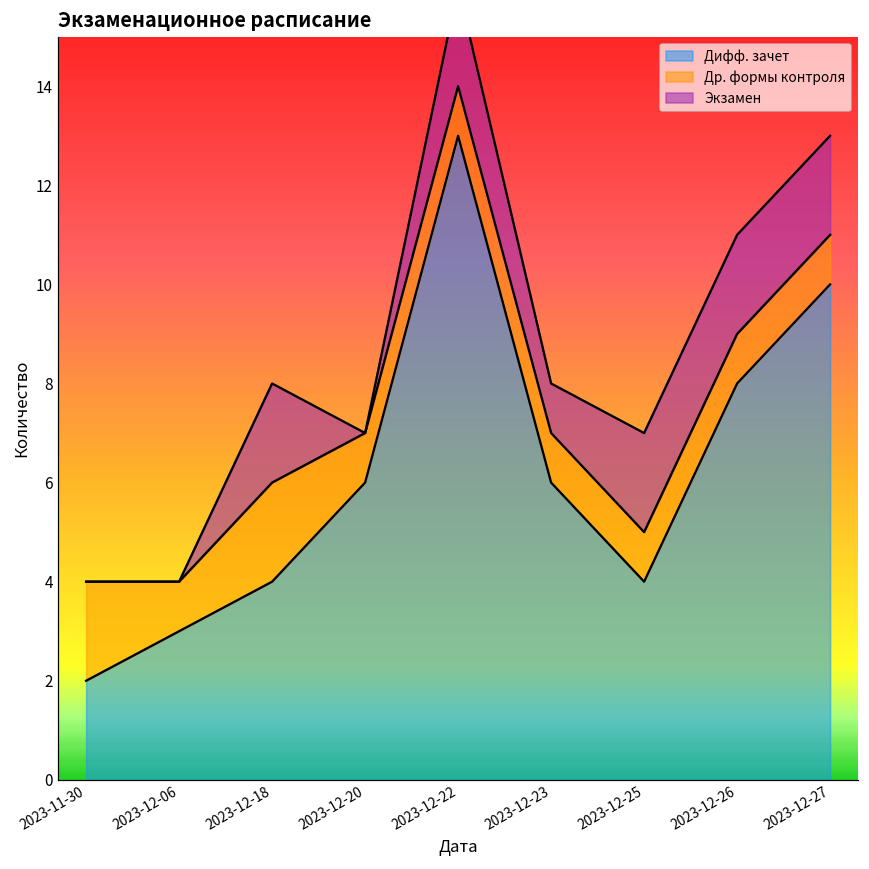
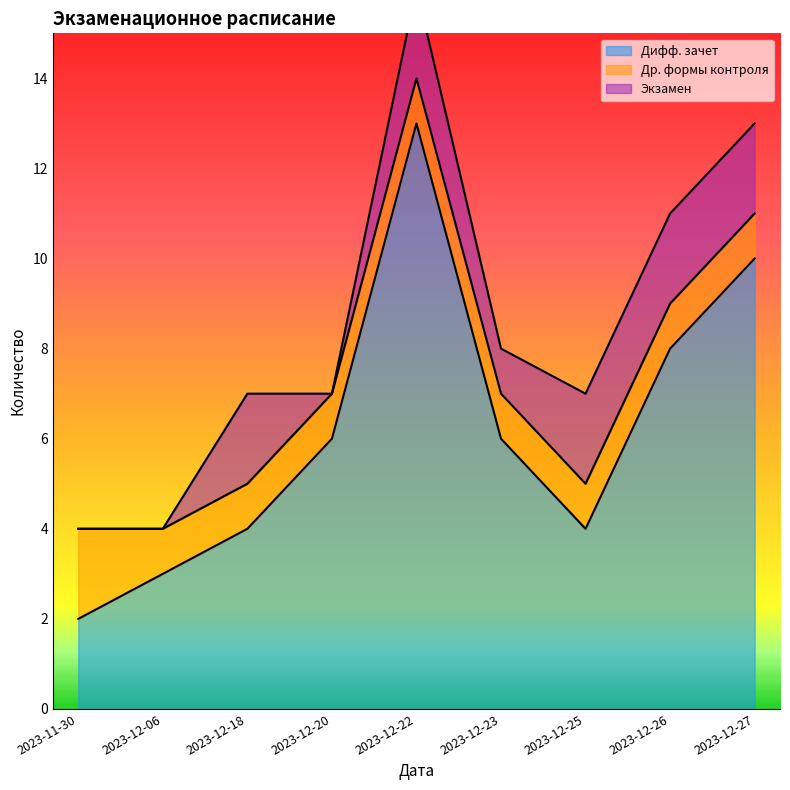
Др. формы контроля, 2023-12-18: 2 -> 1
